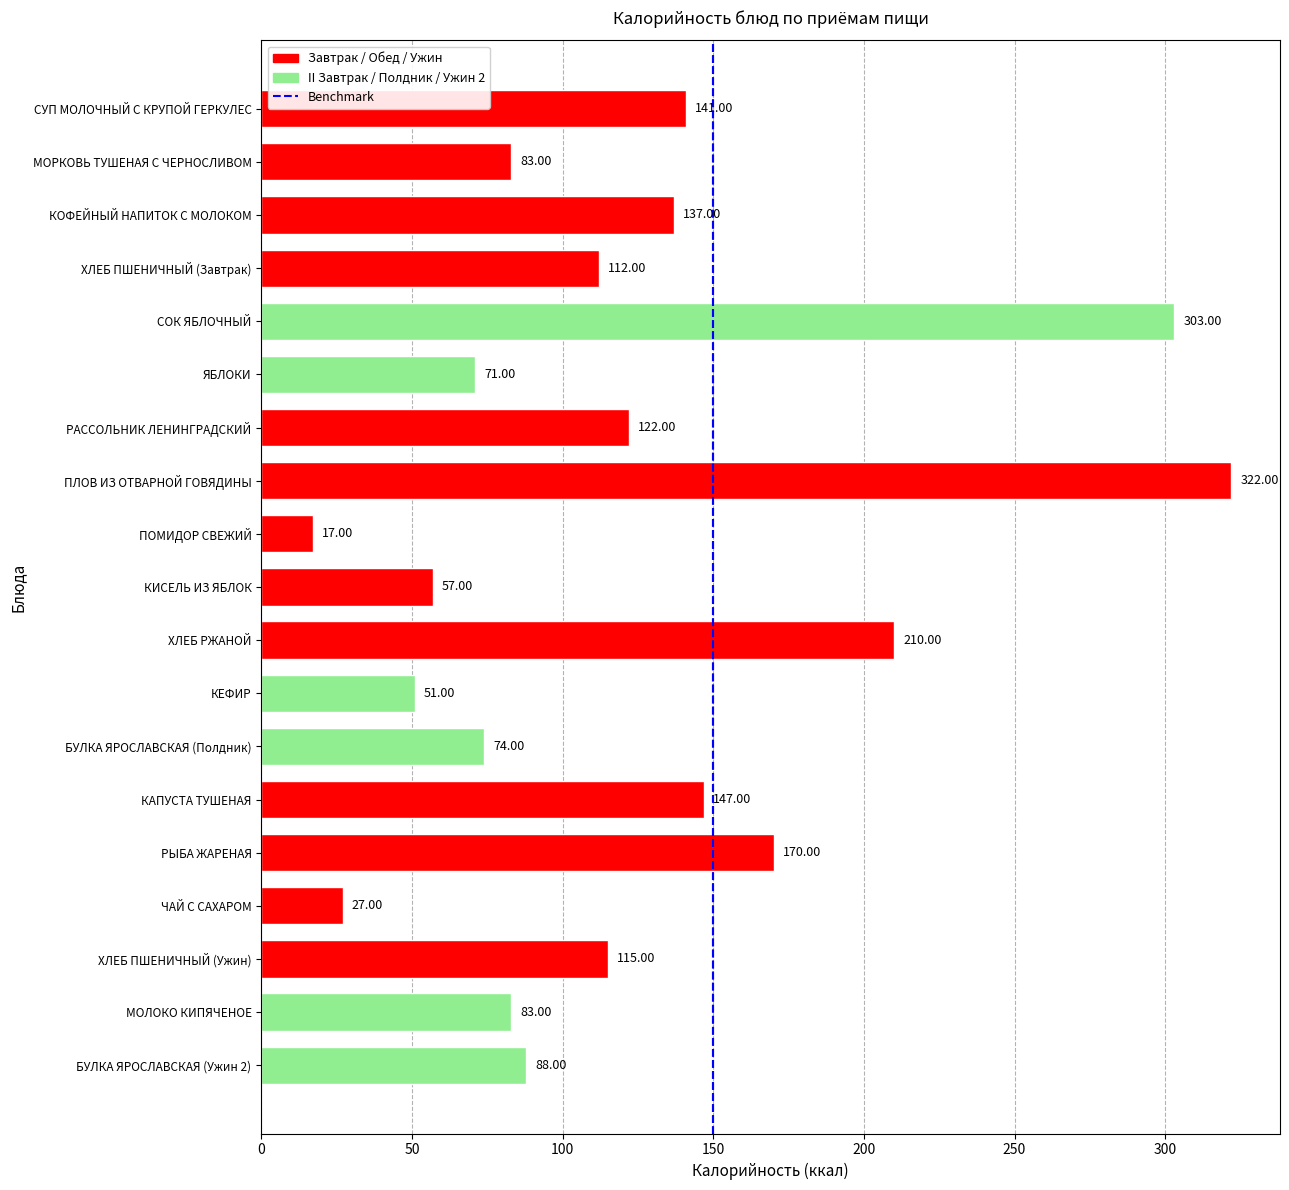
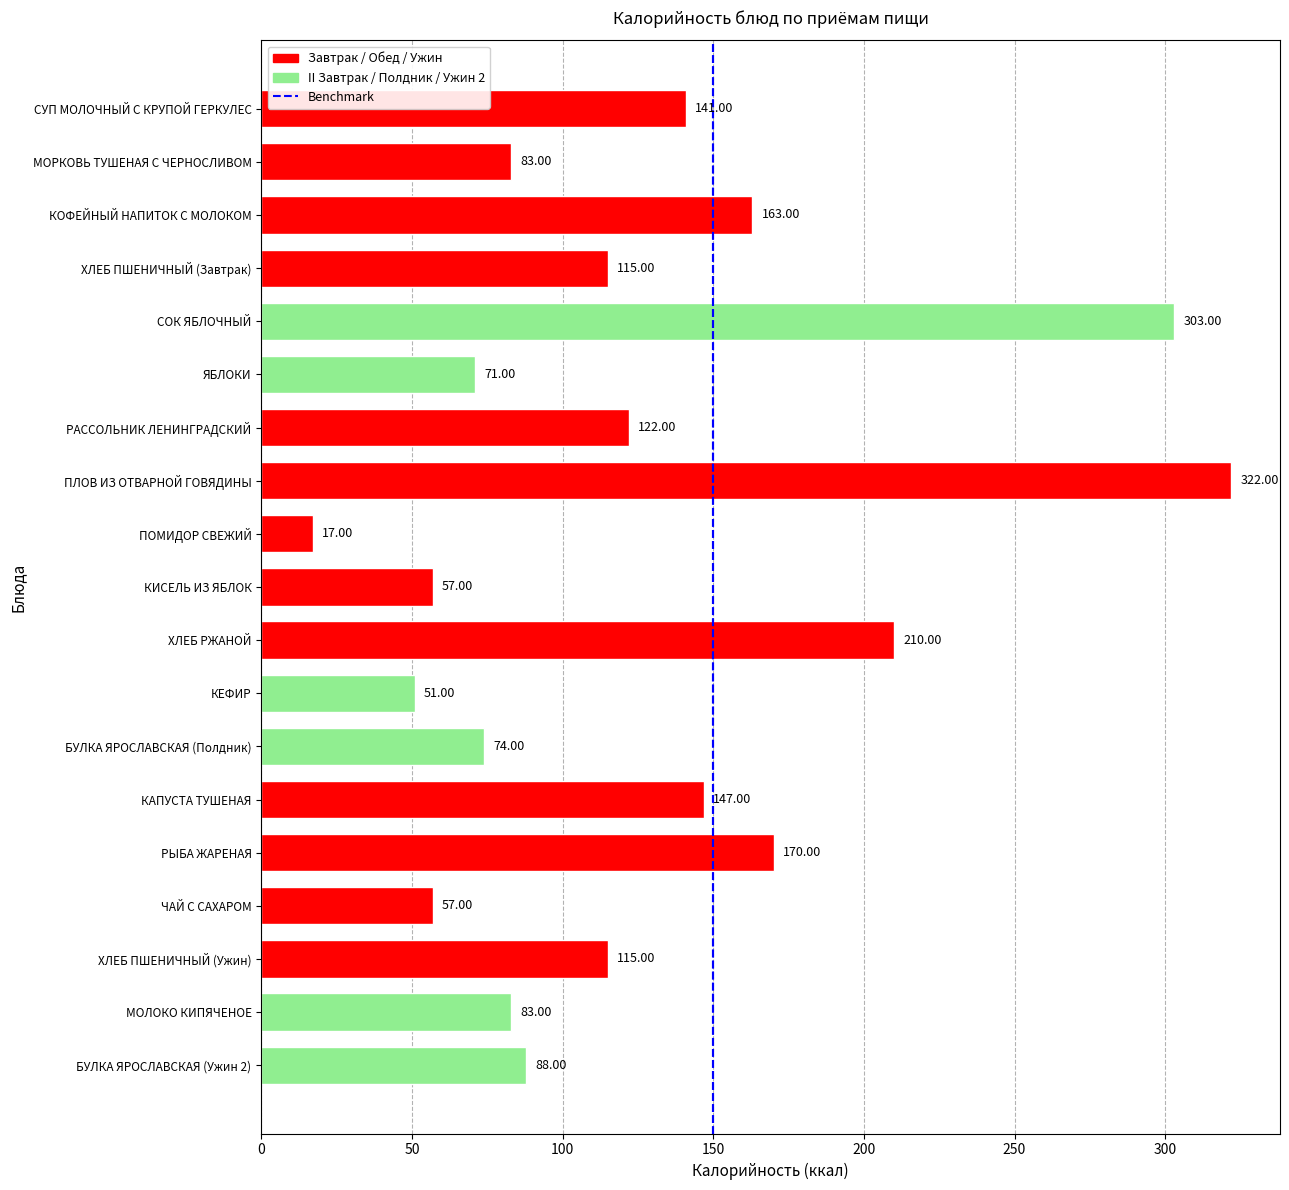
КОФЕЙНЫЙ НАПИТОК С МОЛОКОМ: 137.00 -> 163.00
ХЛЕБ ПШЕНИЧНЫЙ (Завтрак): 112.00 -> 115.00
ЧАЙ С САХАРОМ: 27.00 -> 57.00
